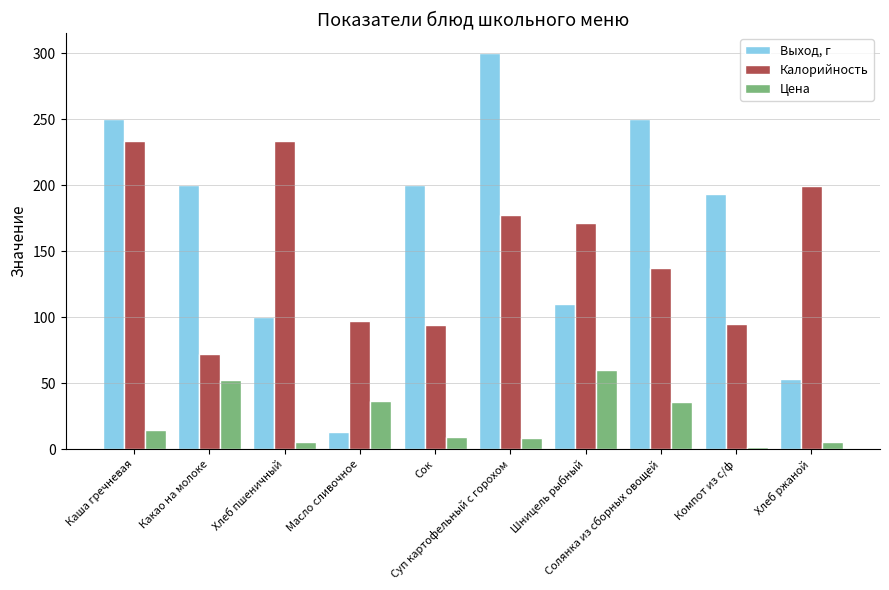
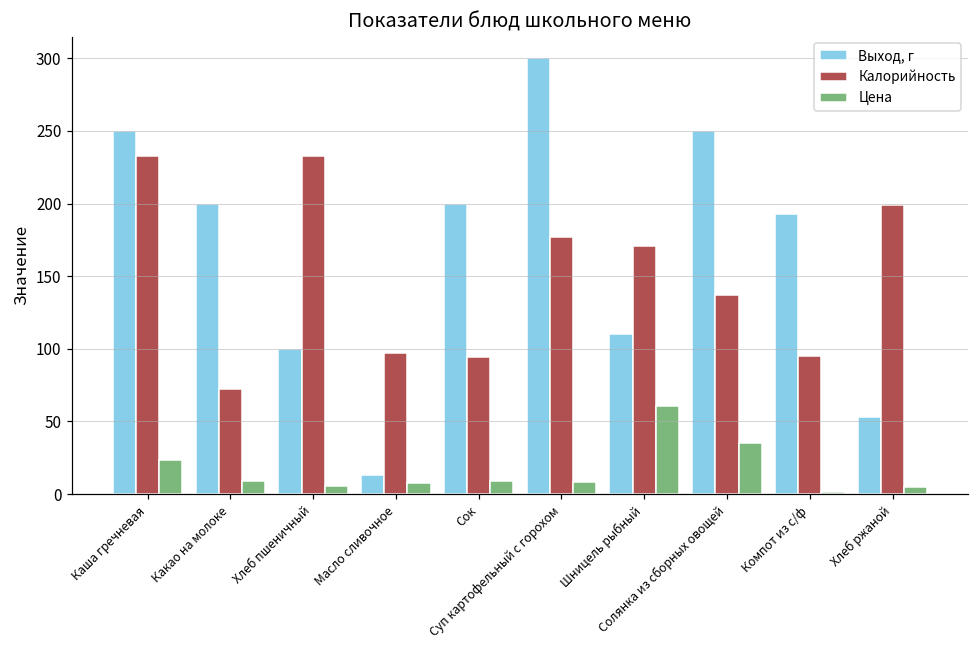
Цена, Каша гречневая: 14 -> 23
Цена, Какао на молоке: 52 -> 9
Цена, Масло сливочное: 36 -> 7
